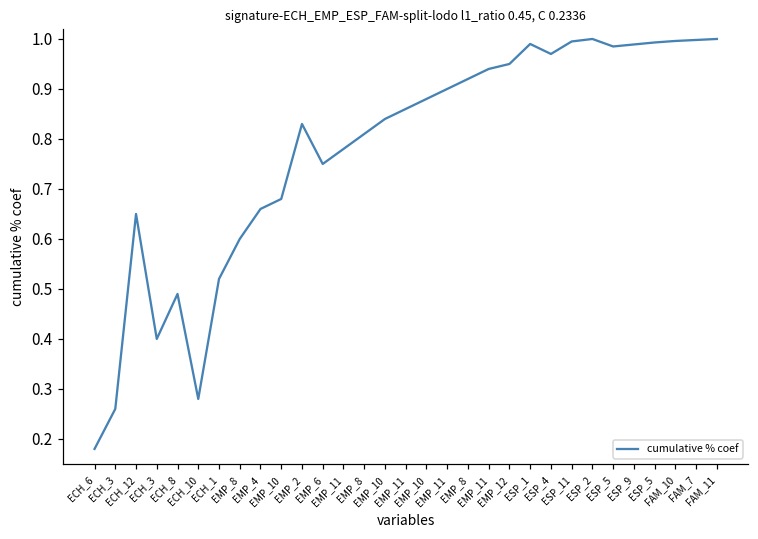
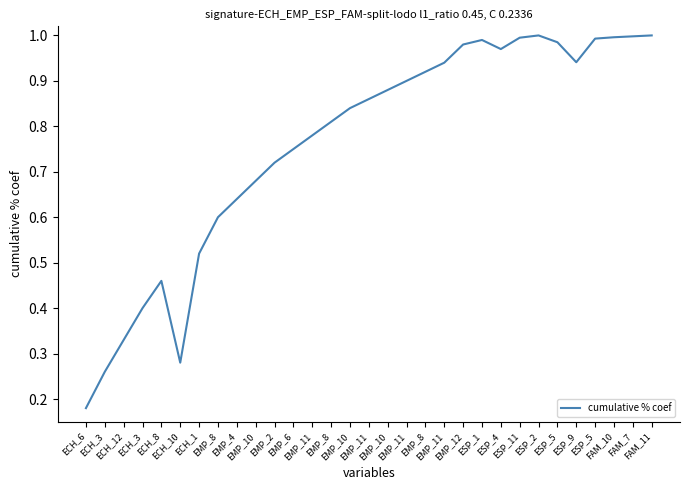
ECH_12: 0.65 -> 0.33
ECH_8: 0.49 -> 0.46
EMP_4: 0.66 -> 0.64
EMP_2: 0.83 -> 0.72
EMP_12: 0.95 -> 0.98
ESP_9: 0.99 -> 0.94
